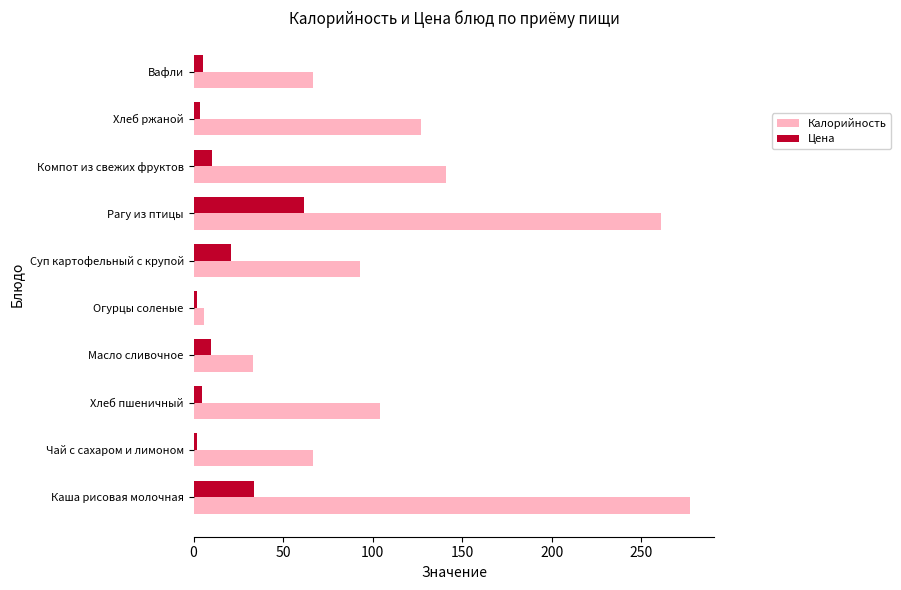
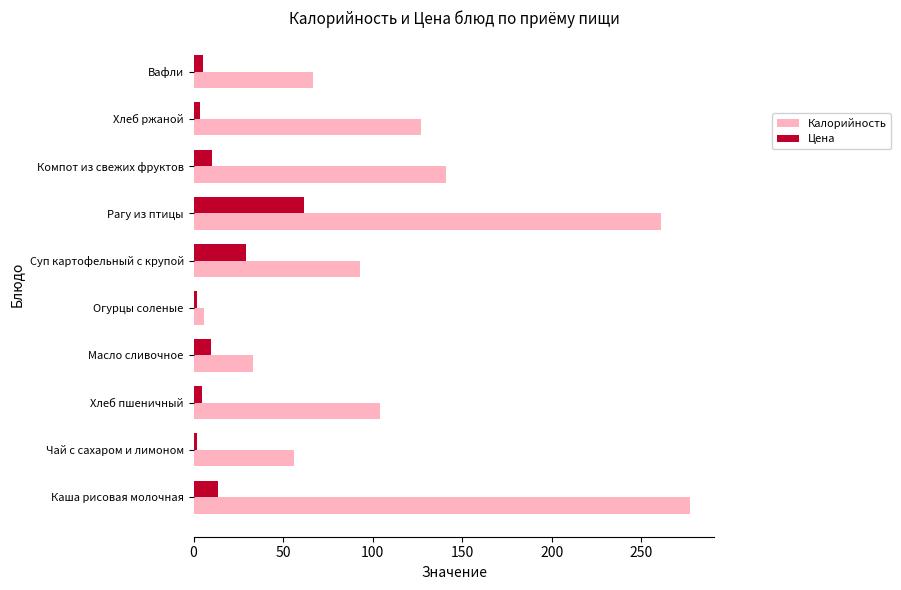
Цена, Суп картофельный с крупой: 21 -> 29
Калорийность, Чай с сахаром и лимоном: 67 -> 56
Цена, Каша рисовая молочная: 34 -> 13
